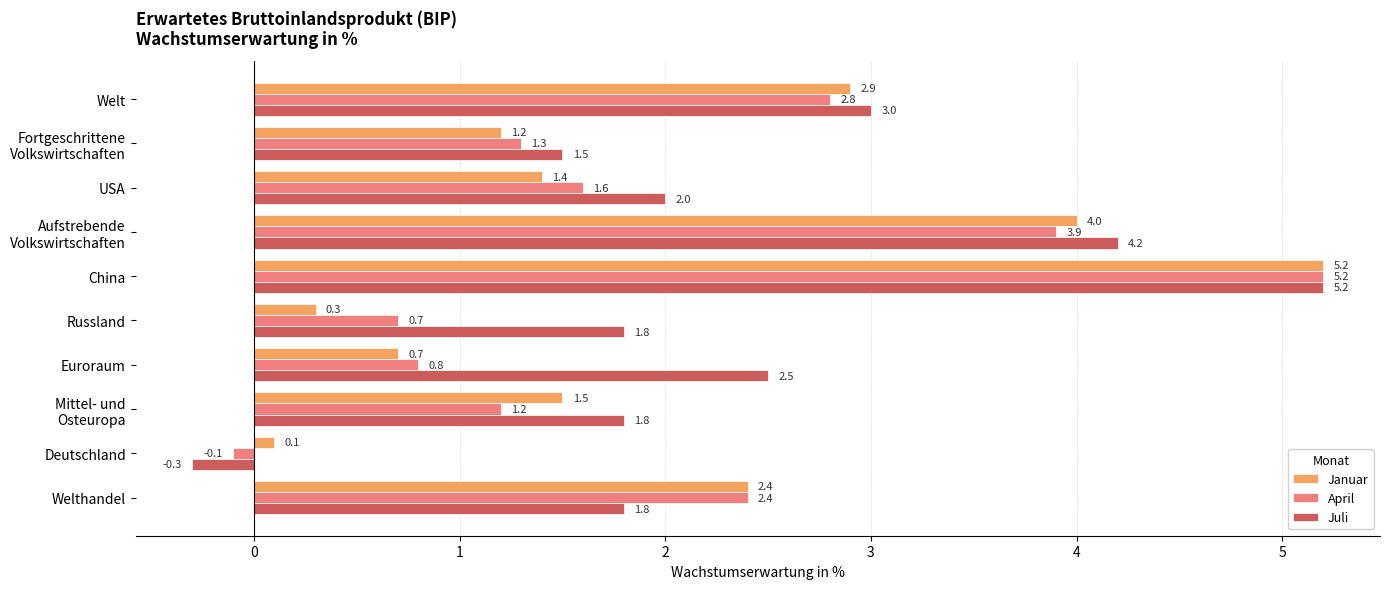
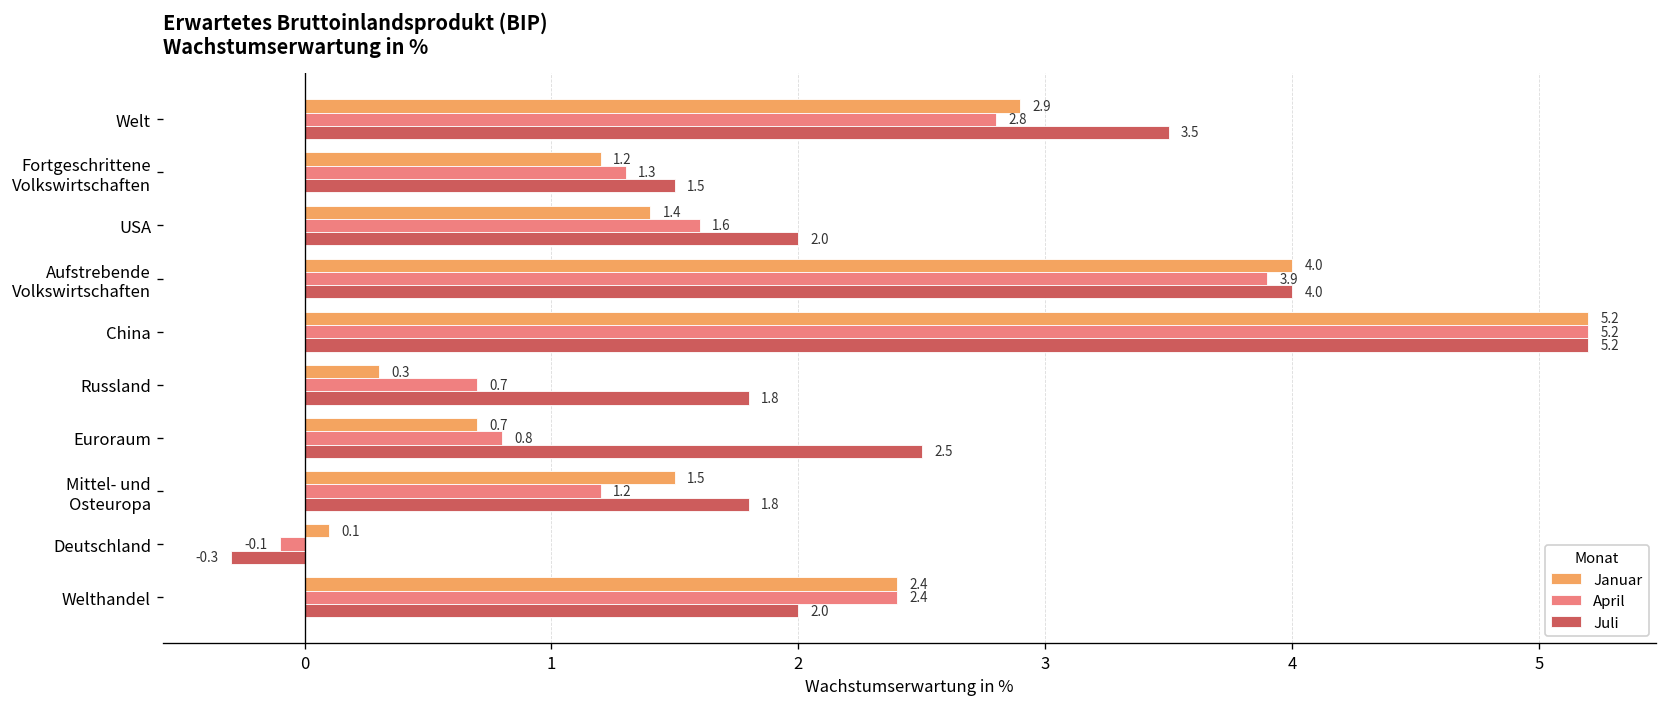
Juli, Welt: 3.0 -> 3.5
Juli, Aufstrebende Volkswirtschaften: 4.2 -> 4.0
Juli, Welthandel: 1.8 -> 2.0
